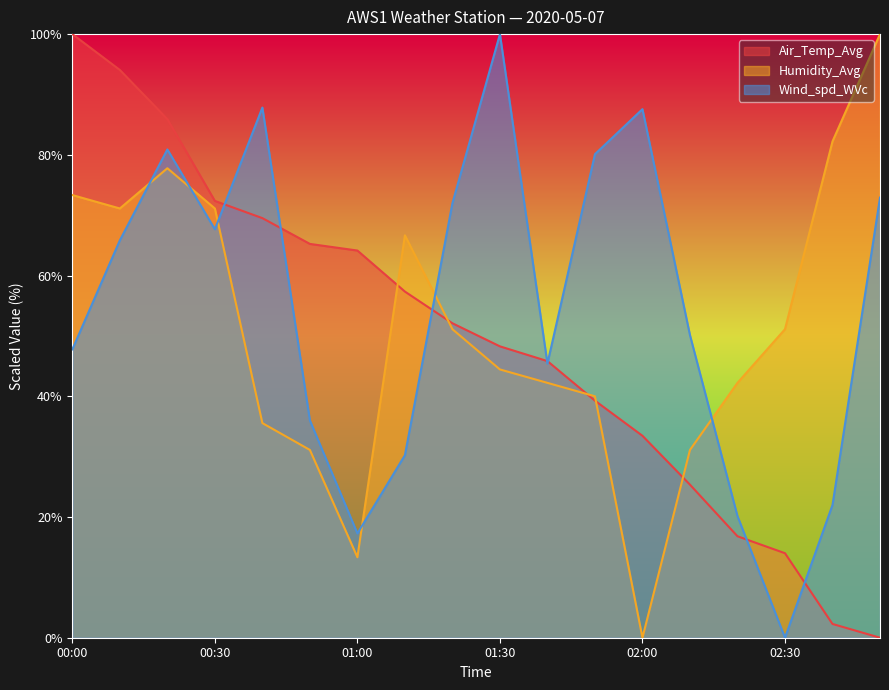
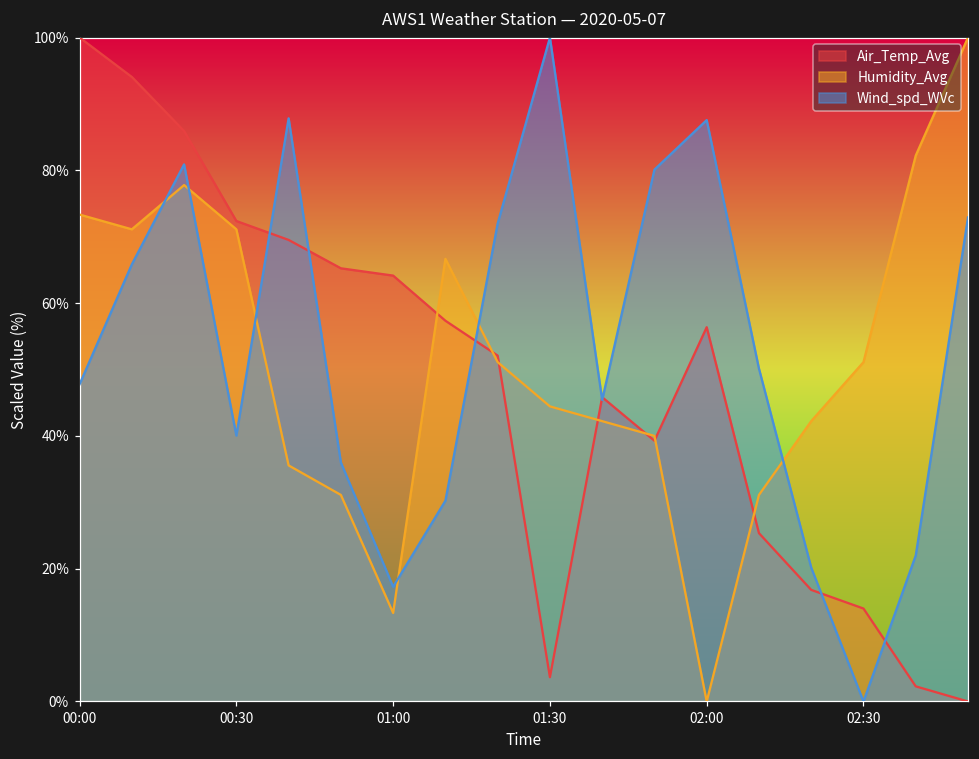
Wind_spd_WVc, 00:30: 68% -> 40%
Air_Temp_Avg, 01:30: 48% -> 4%
Air_Temp_Avg, 02:00: 33% -> 56%
